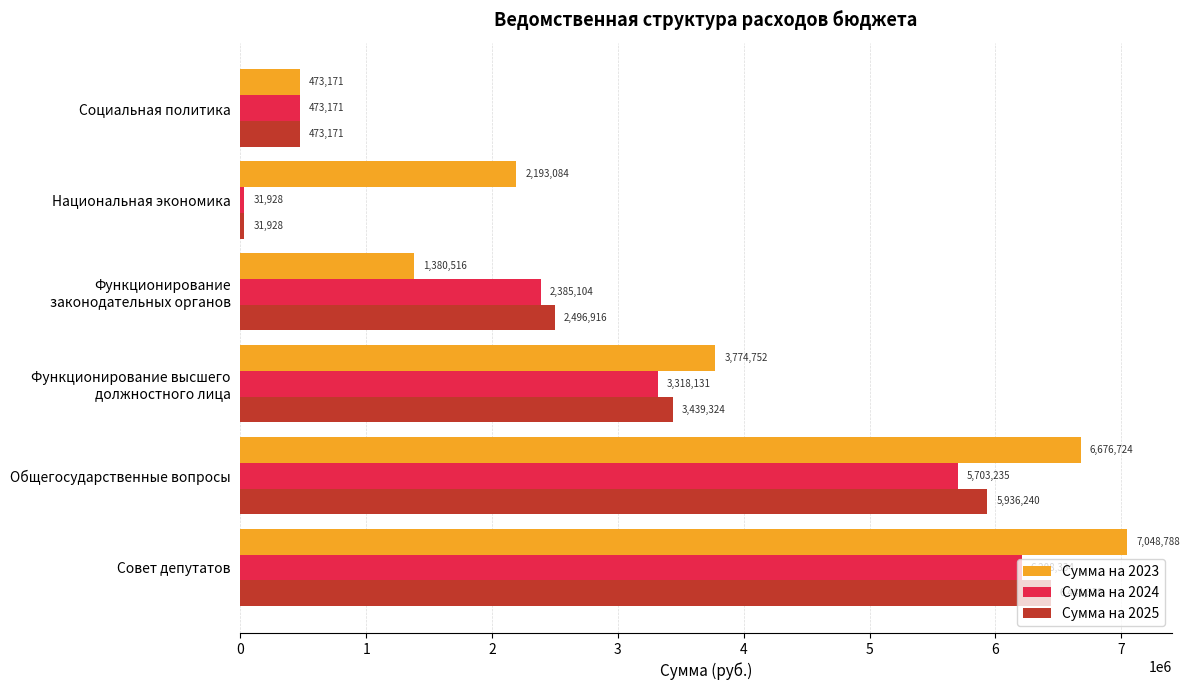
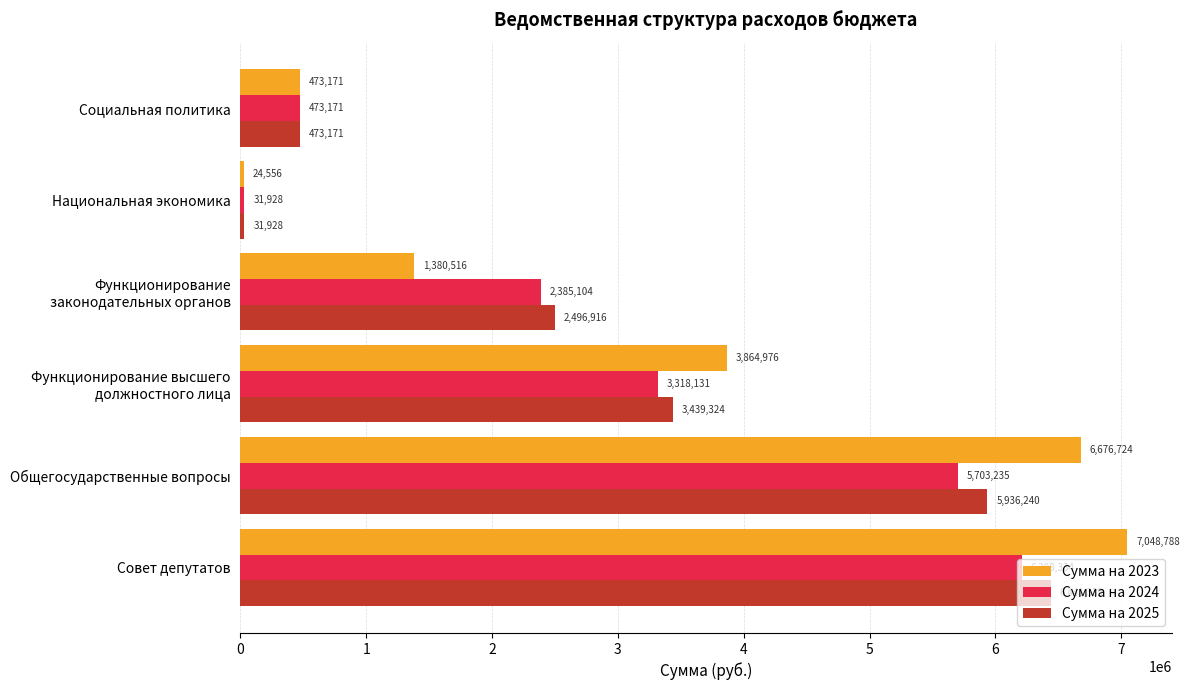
Сумма на 2023, Национальная экономика: 2,193,084 -> 24,556
Сумма на 2023, Функционирование высшего должностного лица: 3,774,752 -> 3,864,976
